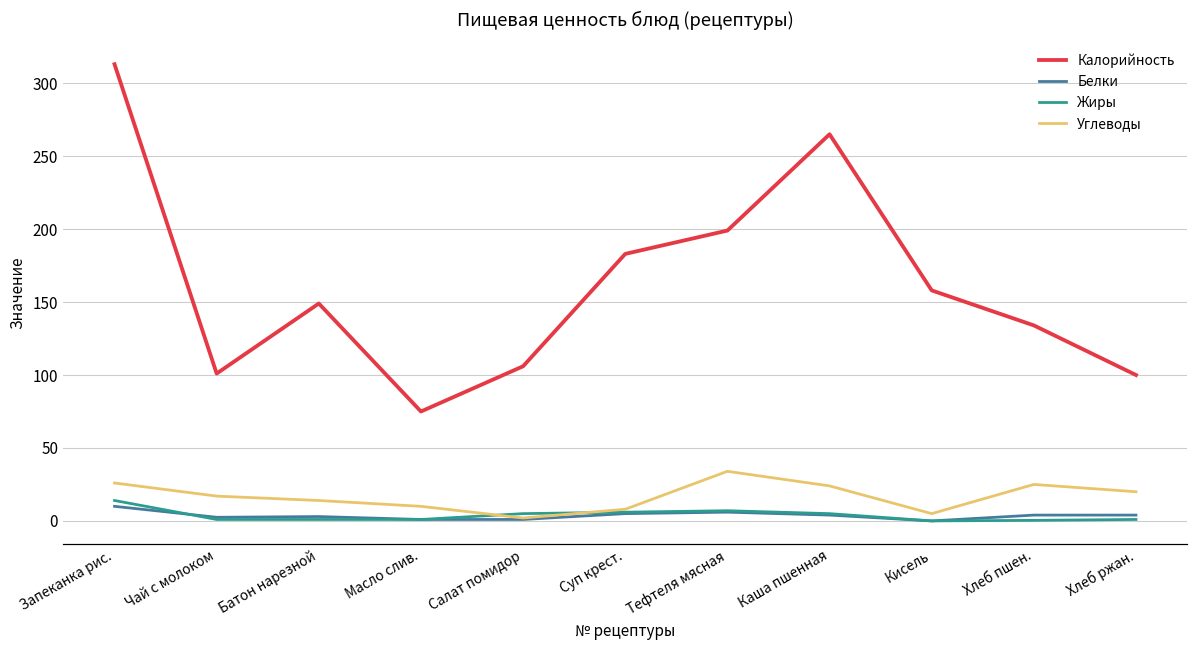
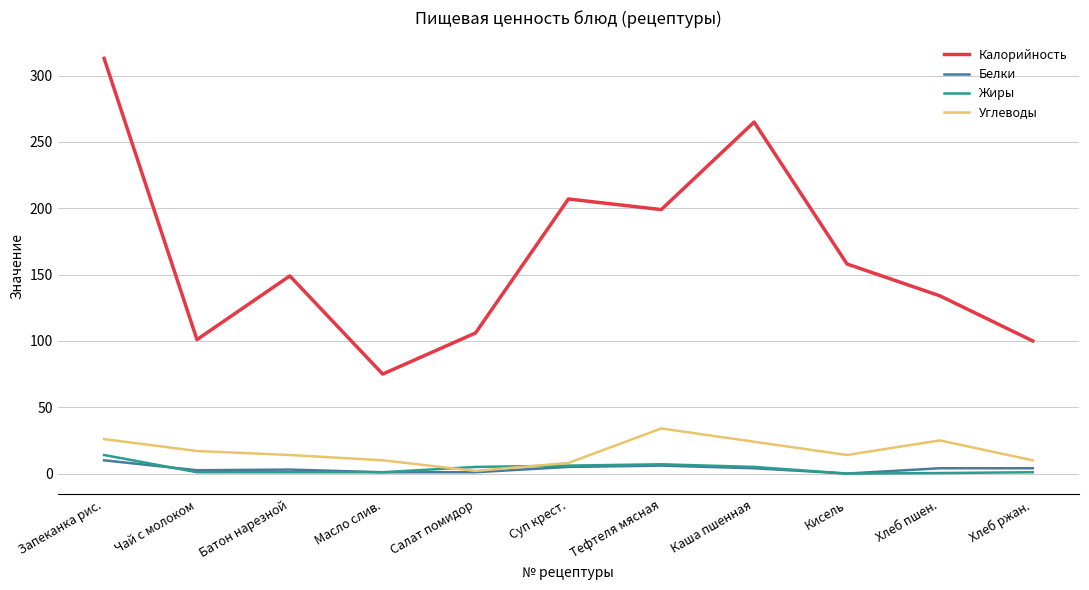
Калорийность, Суп крест.: 183 -> 207
Углеводы, Кисель: 5 -> 14
Углеводы, Хлеб ржан.: 20 -> 10
